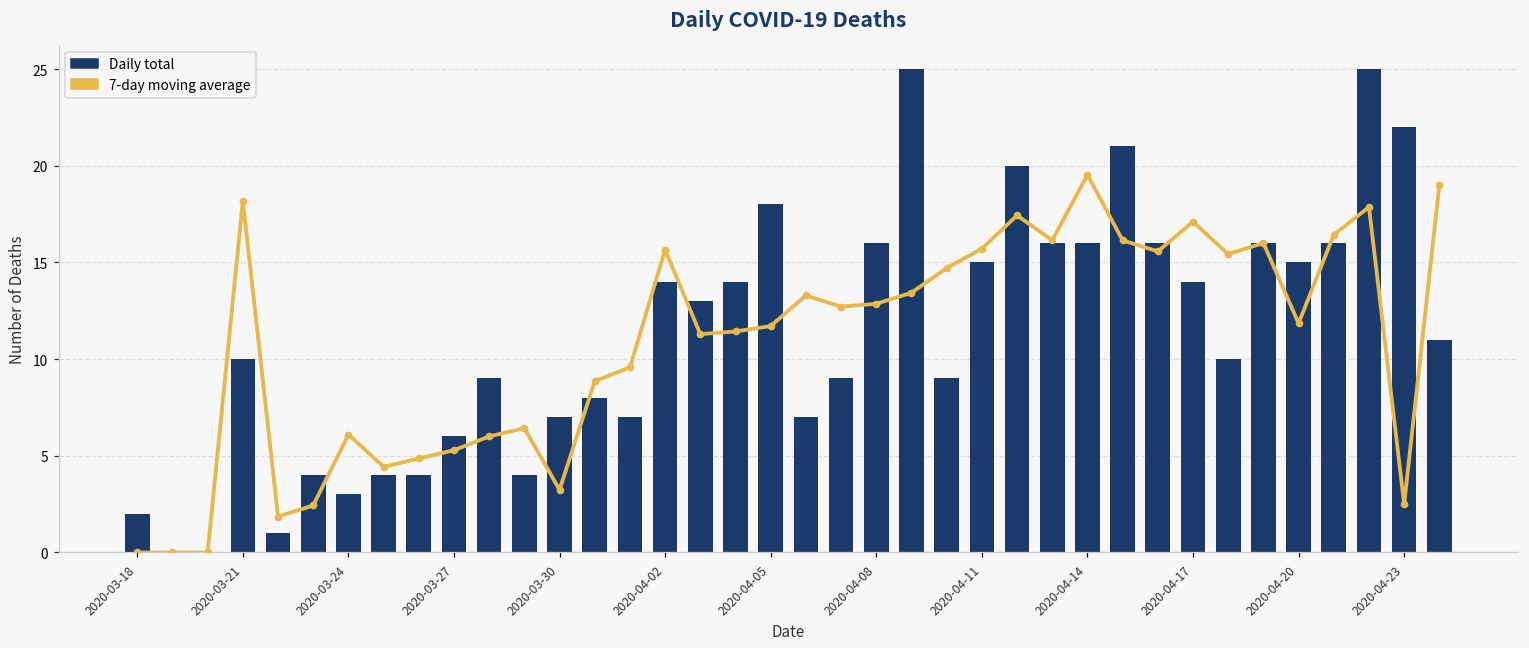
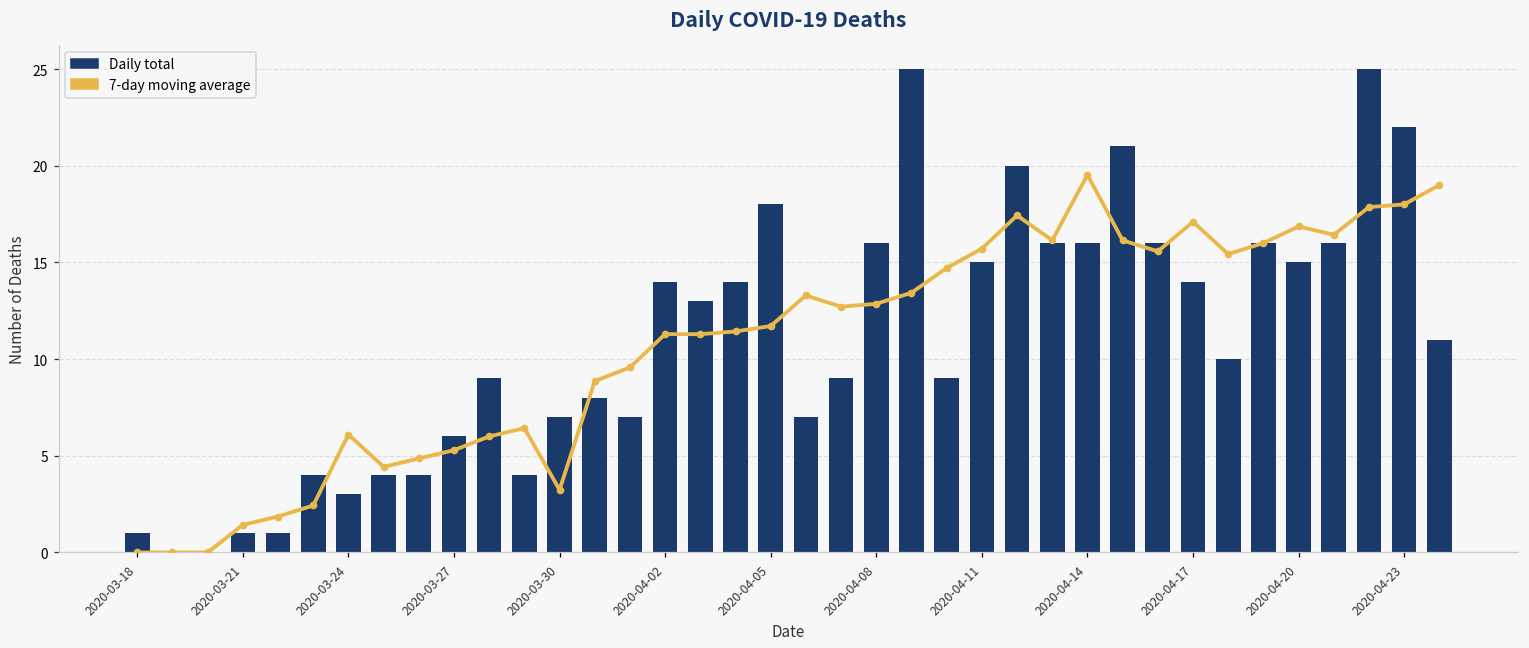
Daily total, 2020-03-18: 2 -> 1
7-day moving average, 2020-03-21: 18.2 -> 1.4
Daily total, 2020-03-21: 10 -> 1
7-day moving average, 2020-04-02: 15.7 -> 11.3
7-day moving average, 2020-04-20: 11.9 -> 16.9
7-day moving average, 2020-04-23: 2.5 -> 18.0
